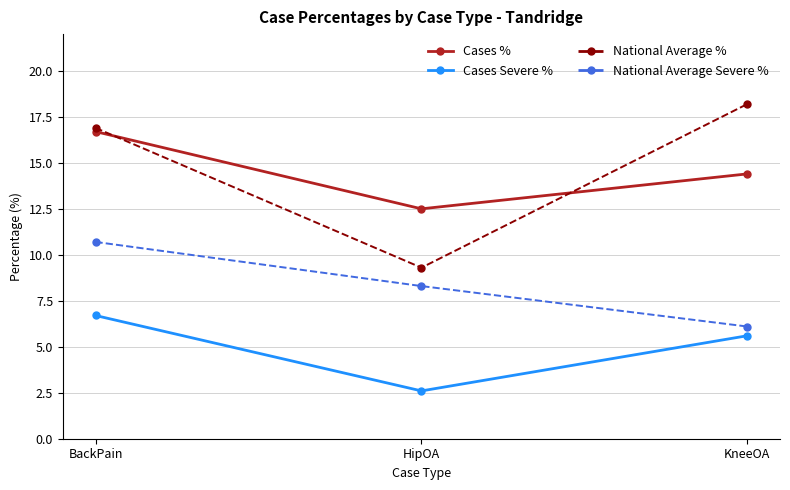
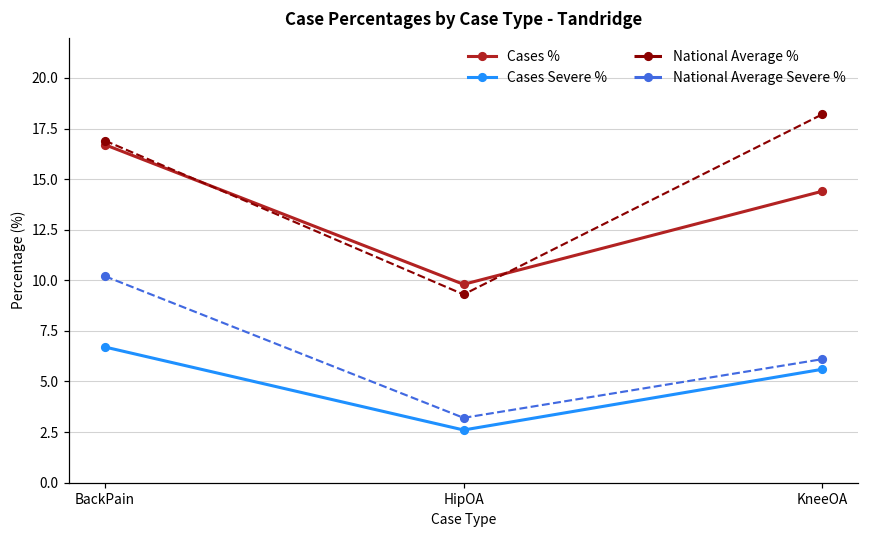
National Average Severe %, BackPain: 10.7 -> 10.2
Cases %, HipOA: 12.5 -> 9.8
National Average Severe %, HipOA: 8.3 -> 3.2
